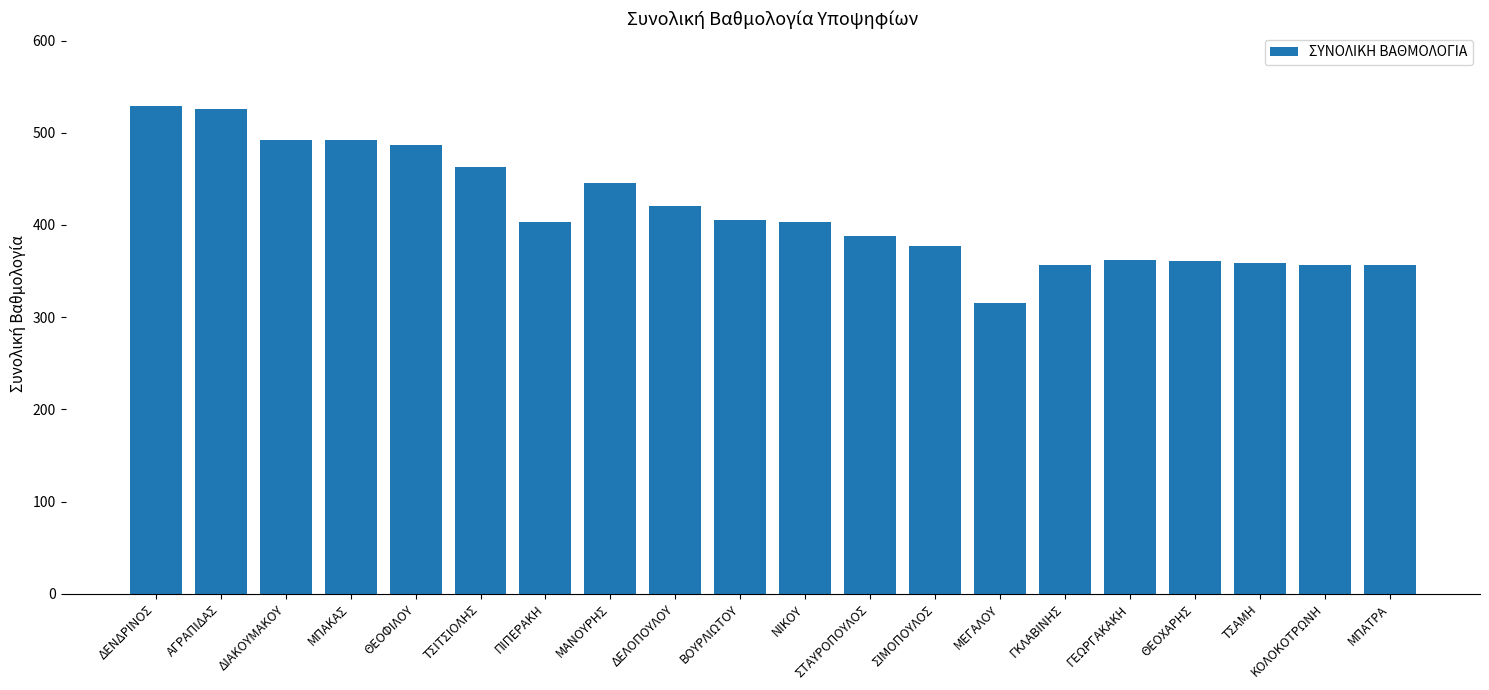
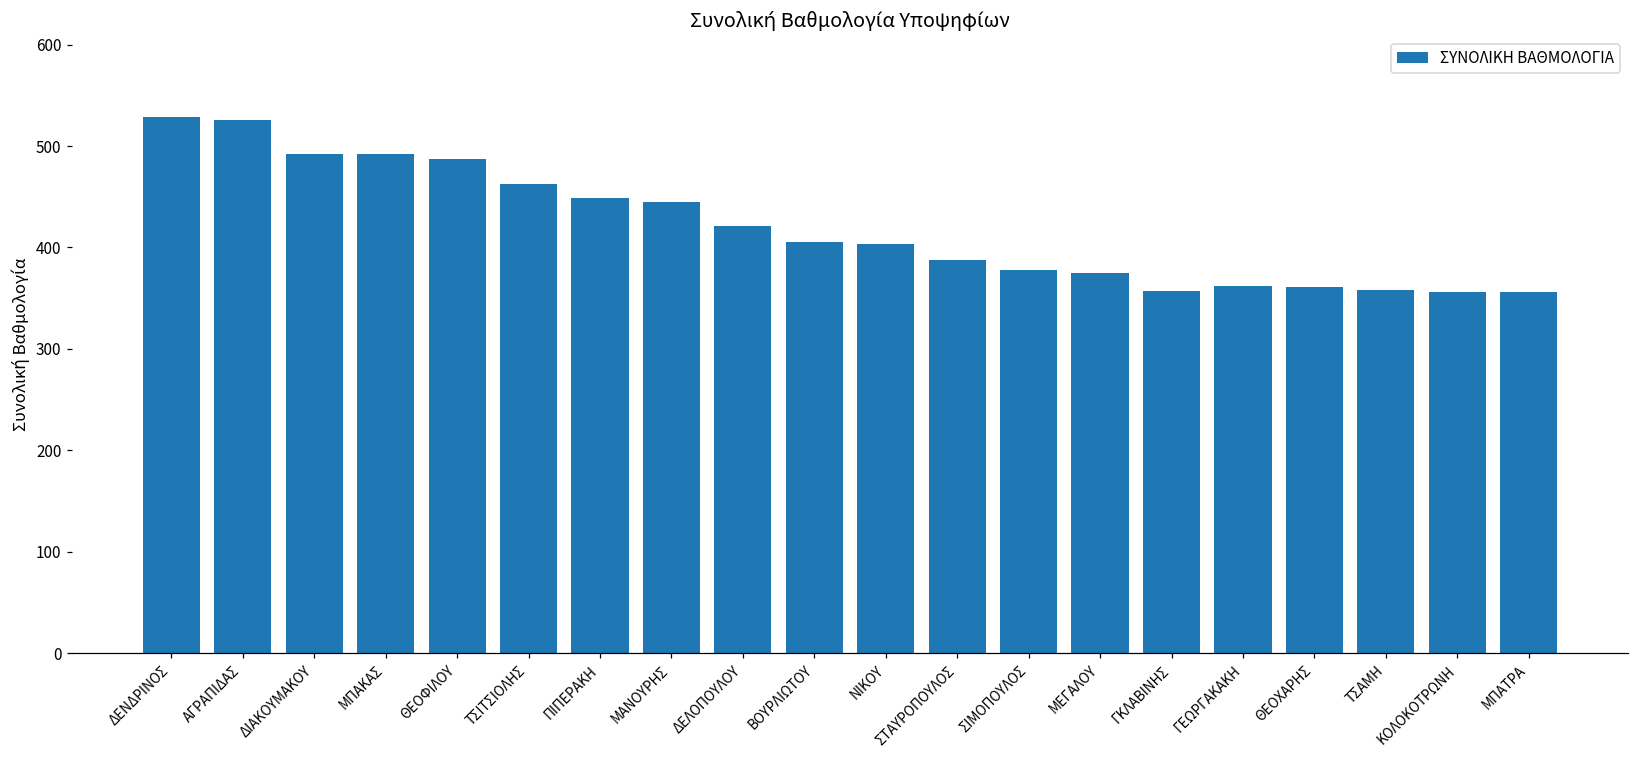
ΠΙΠΕΡΑΚΗ: 400 -> 450
ΜΕΓΑΛΟΥ: 320 -> 370
